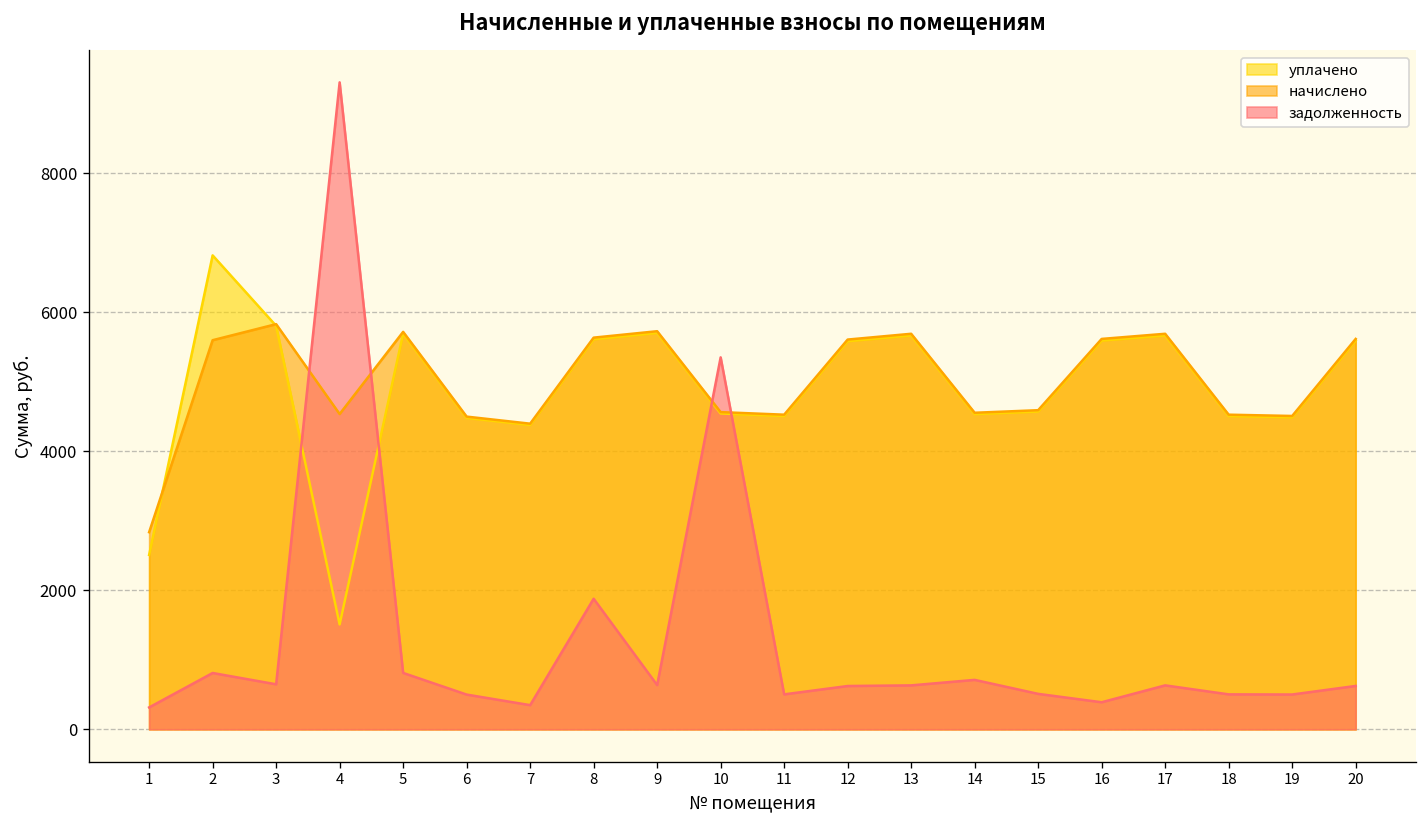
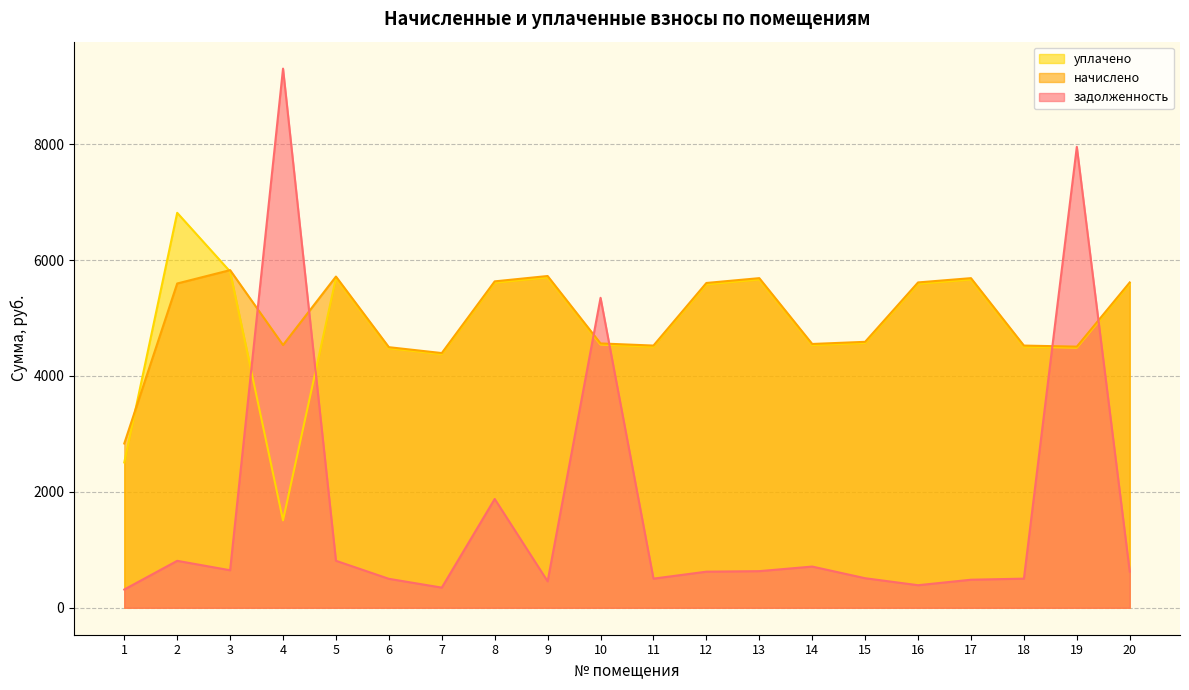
задолженность, 9: 600 -> 500
задолженность, 17: 600 -> 500
задолженность, 19: 500 -> 8000
